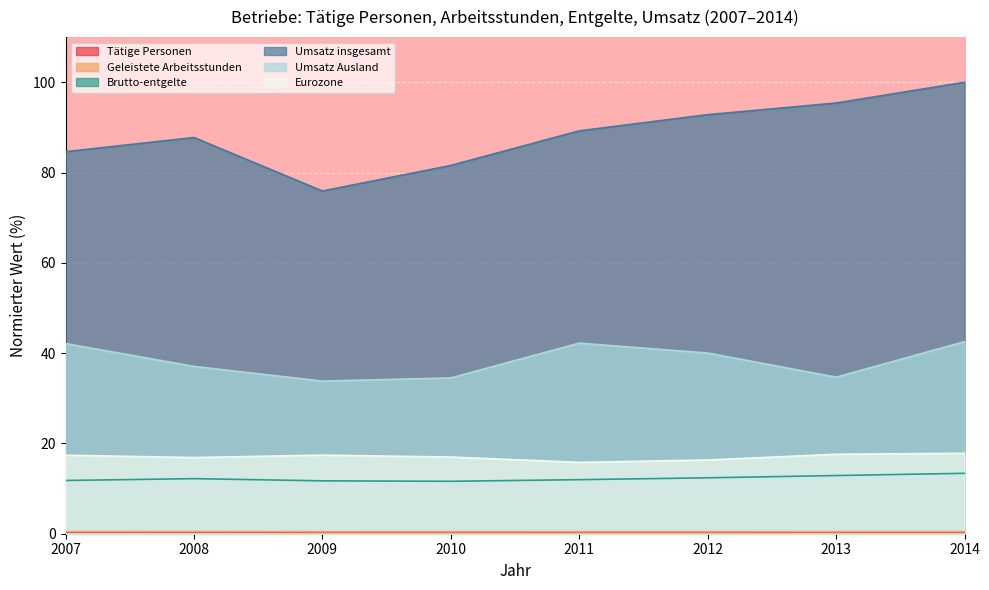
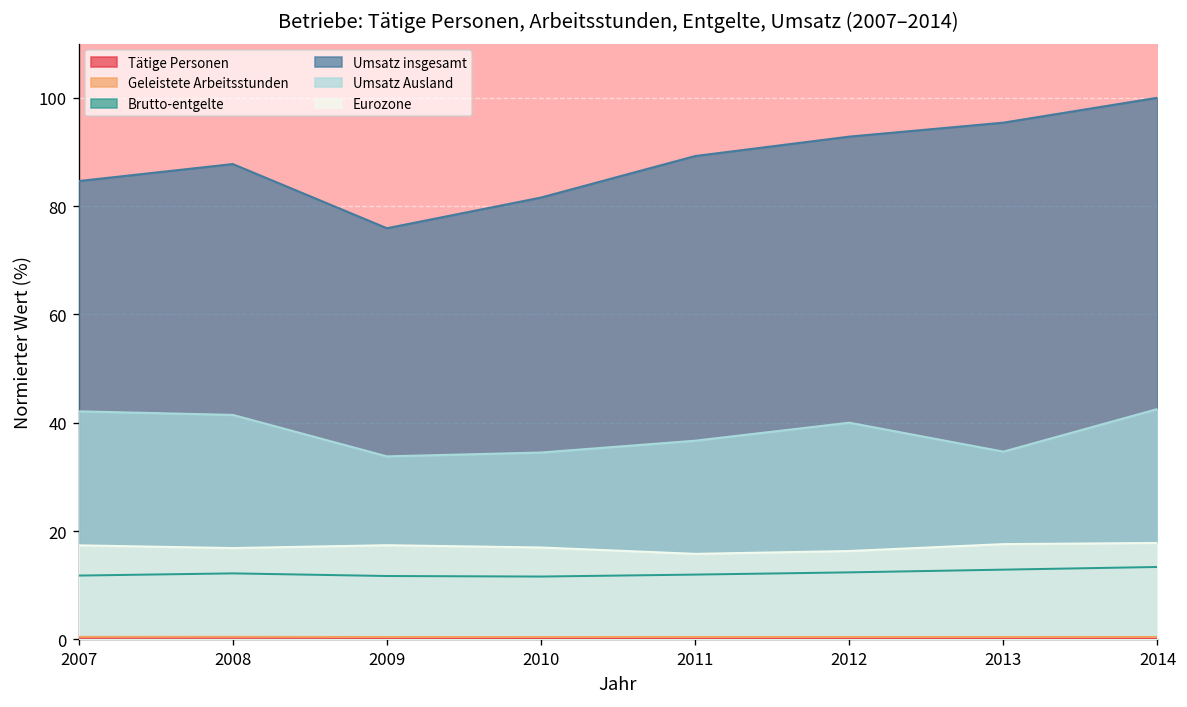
Umsatz Ausland, 2008: 37 -> 41
Umsatz Ausland, 2011: 42 -> 37
